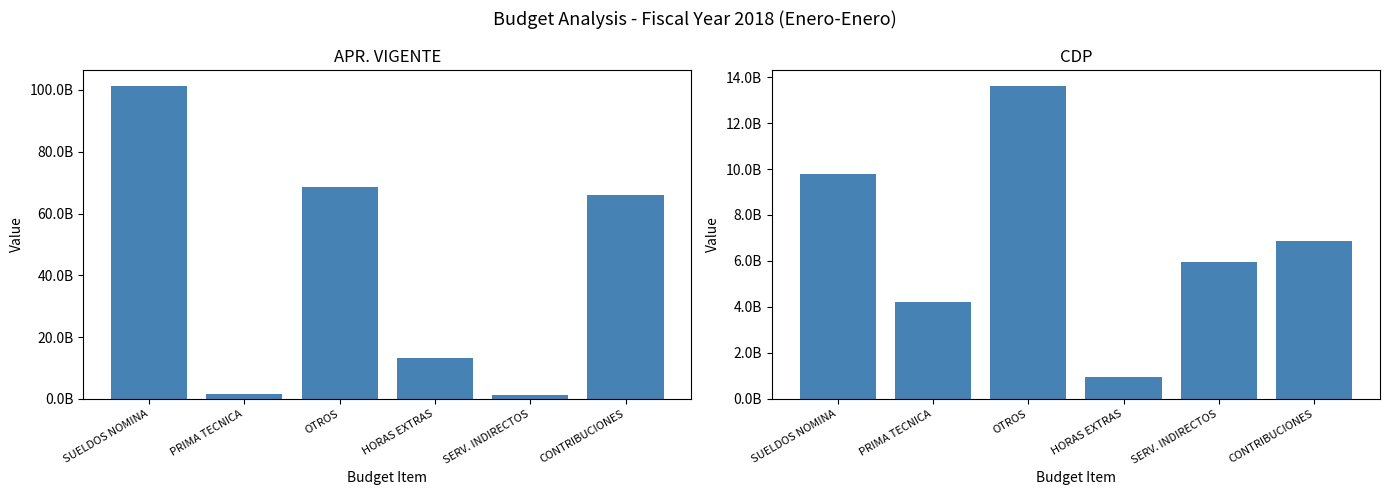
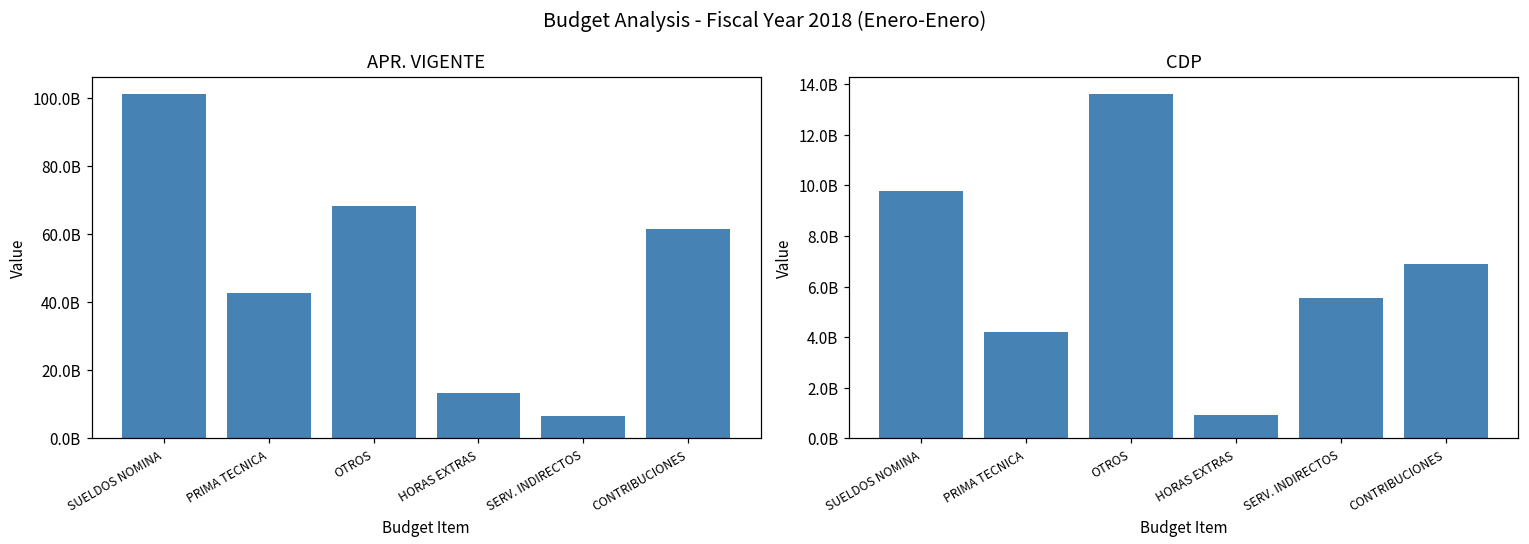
APR. VIGENTE, PRIMA TECNICA: 2000000000 -> 43000000000
APR. VIGENTE, SERV. INDIRECTOS: 1000000000 -> 7000000000
APR. VIGENTE, CONTRIBUCIONES: 66000000000 -> 62000000000
CDP, SERV. INDIRECTOS: 6000000000 -> 5500000000
